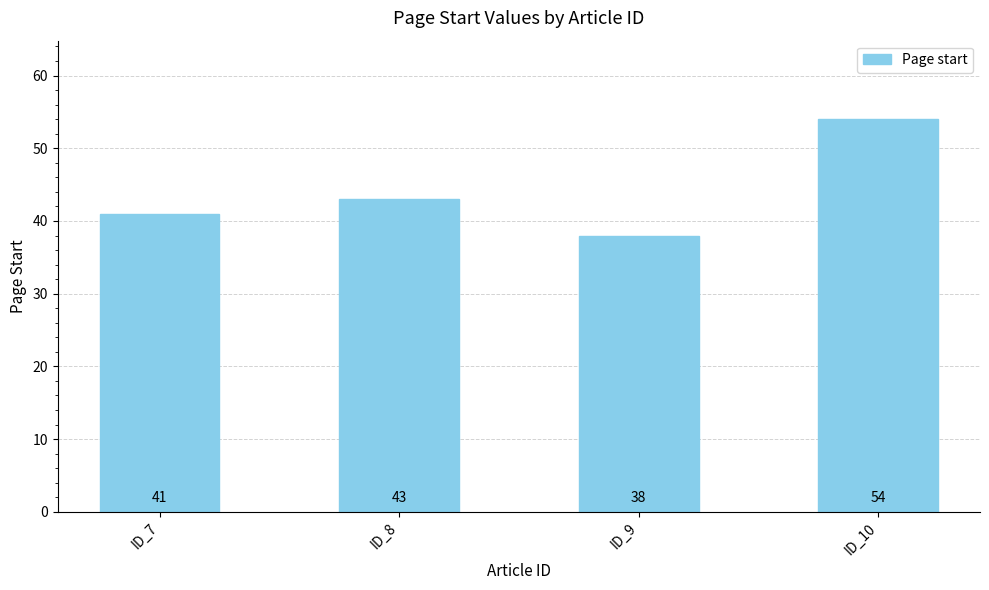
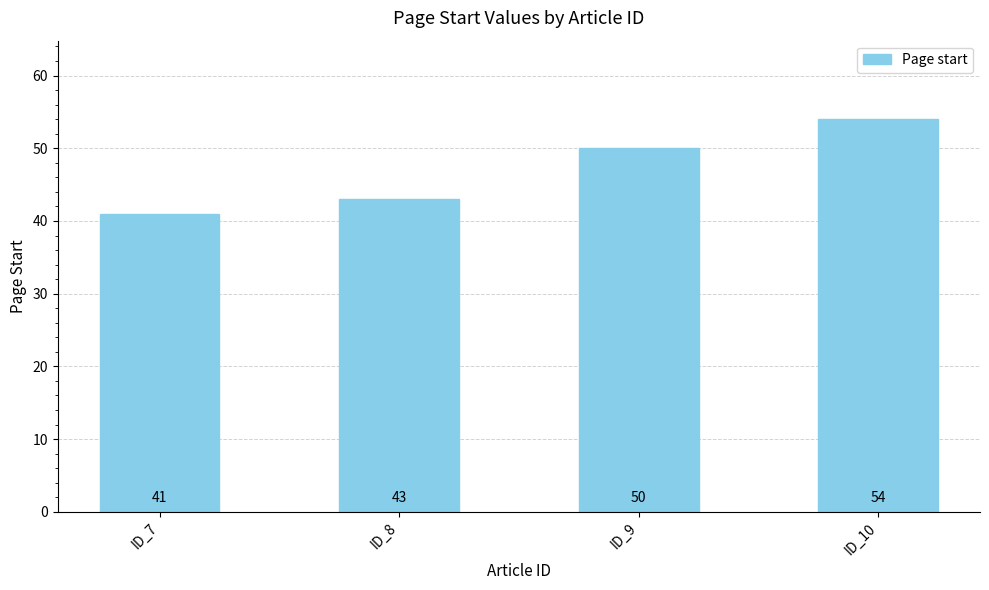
ID_9: 38 -> 50
